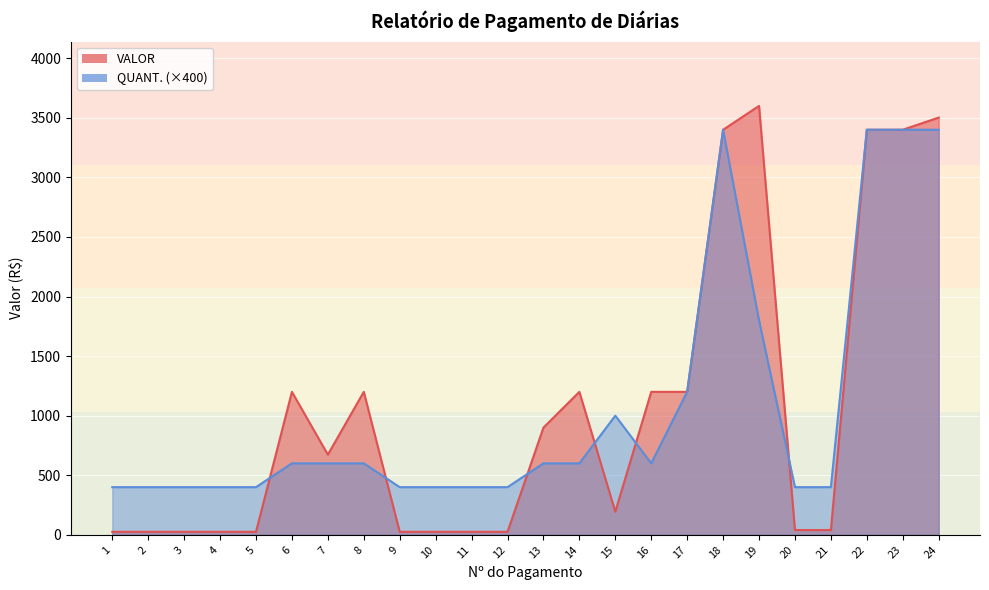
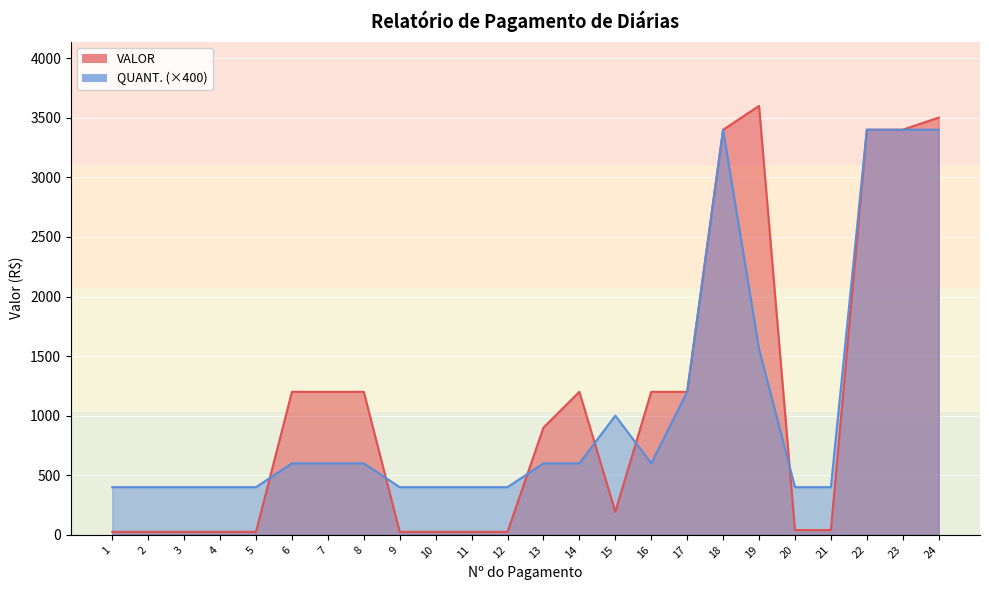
VALOR, 7: 670 -> 1200
QUANT. (×400), 19: 1800 -> 1560
